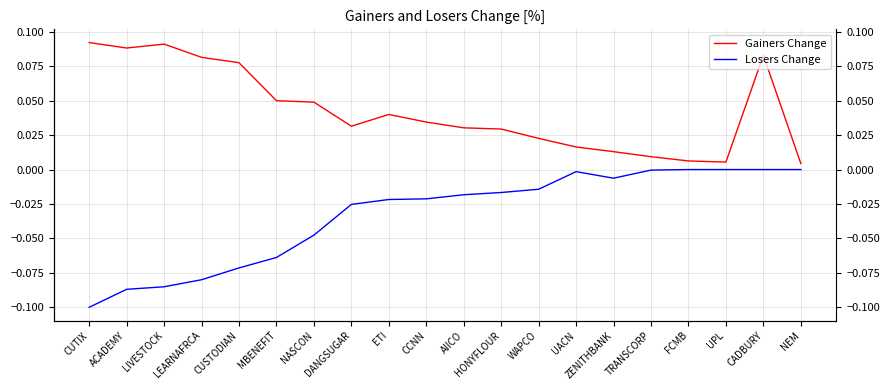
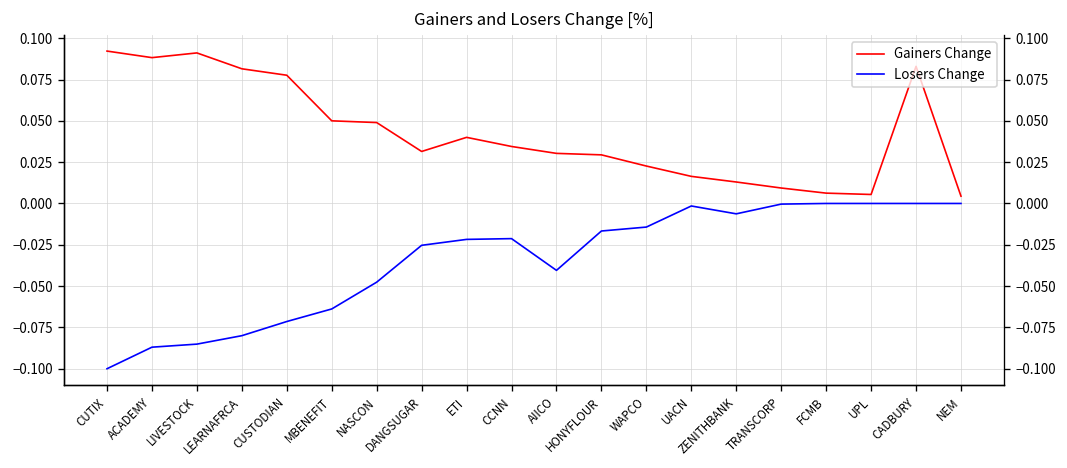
Losers Change, AIICO: -0.018 -> -0.040
